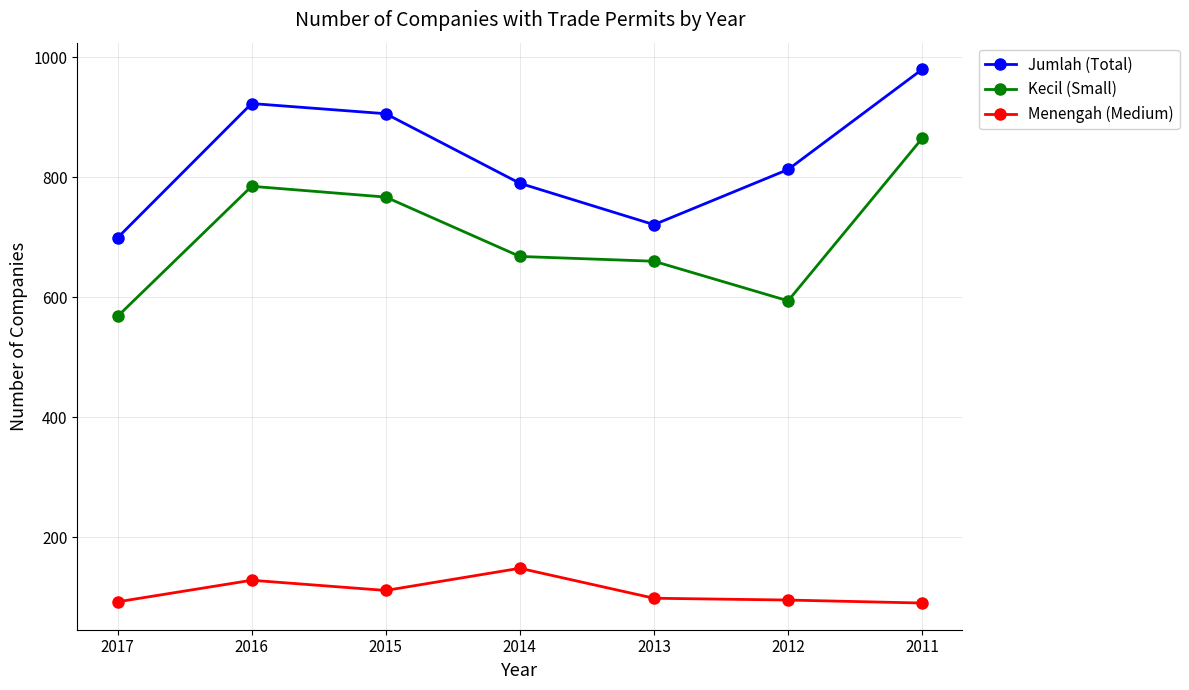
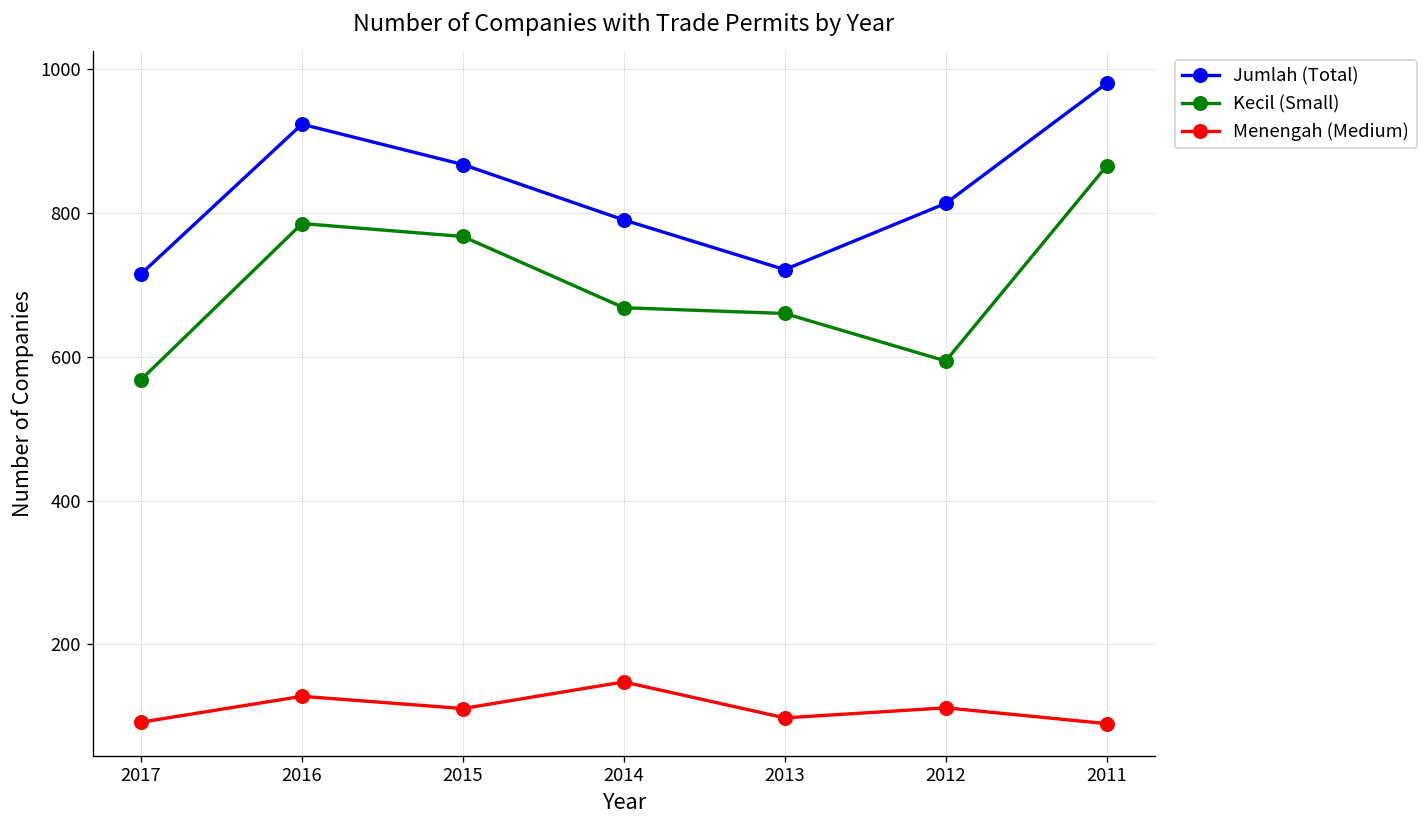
Jumlah (Total), 2017: 700 -> 720
Jumlah (Total), 2015: 910 -> 870
Menengah (Medium), 2012: 100 -> 110
